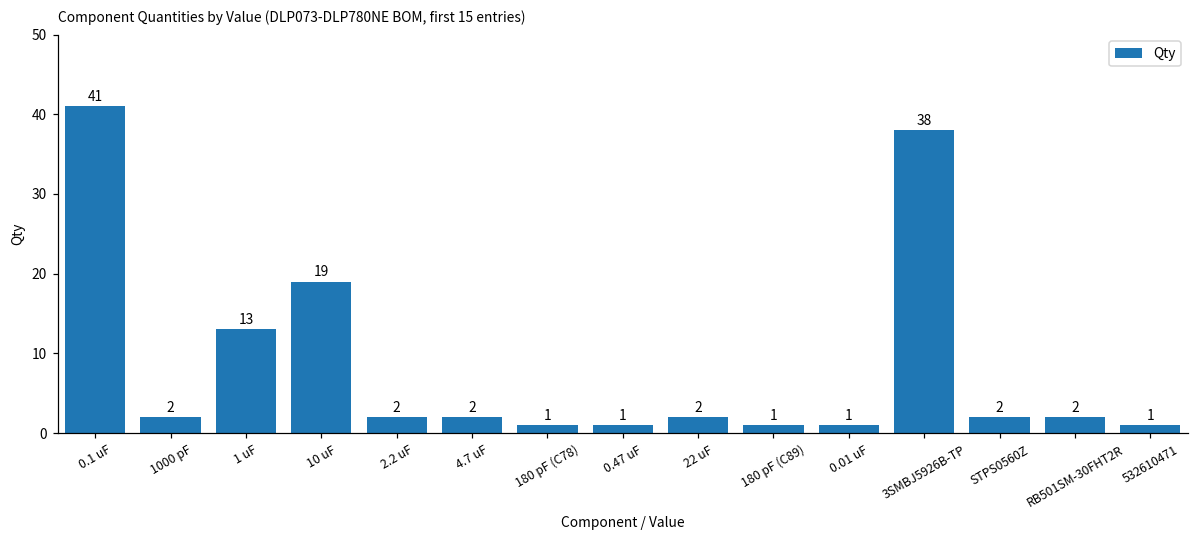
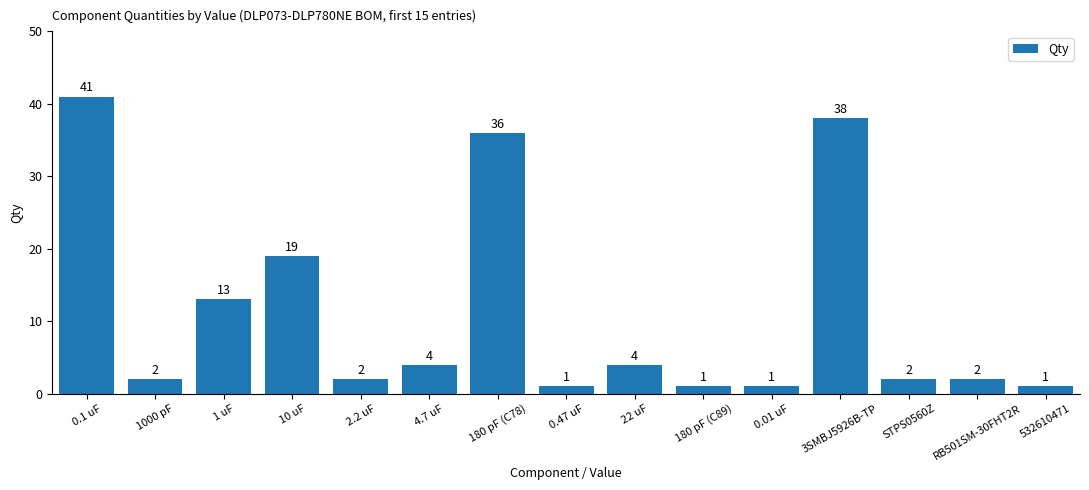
4.7 uF: 2 -> 4
180 pF (C78): 1 -> 36
22 uF: 2 -> 4
